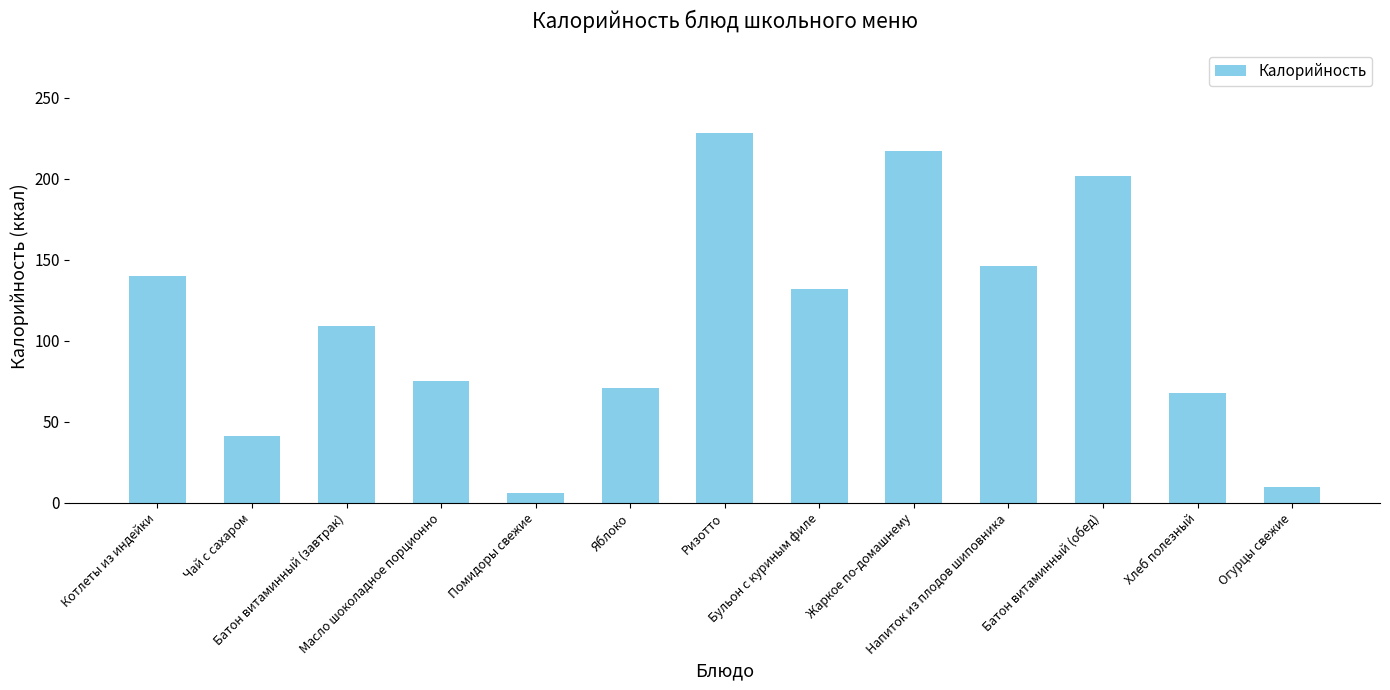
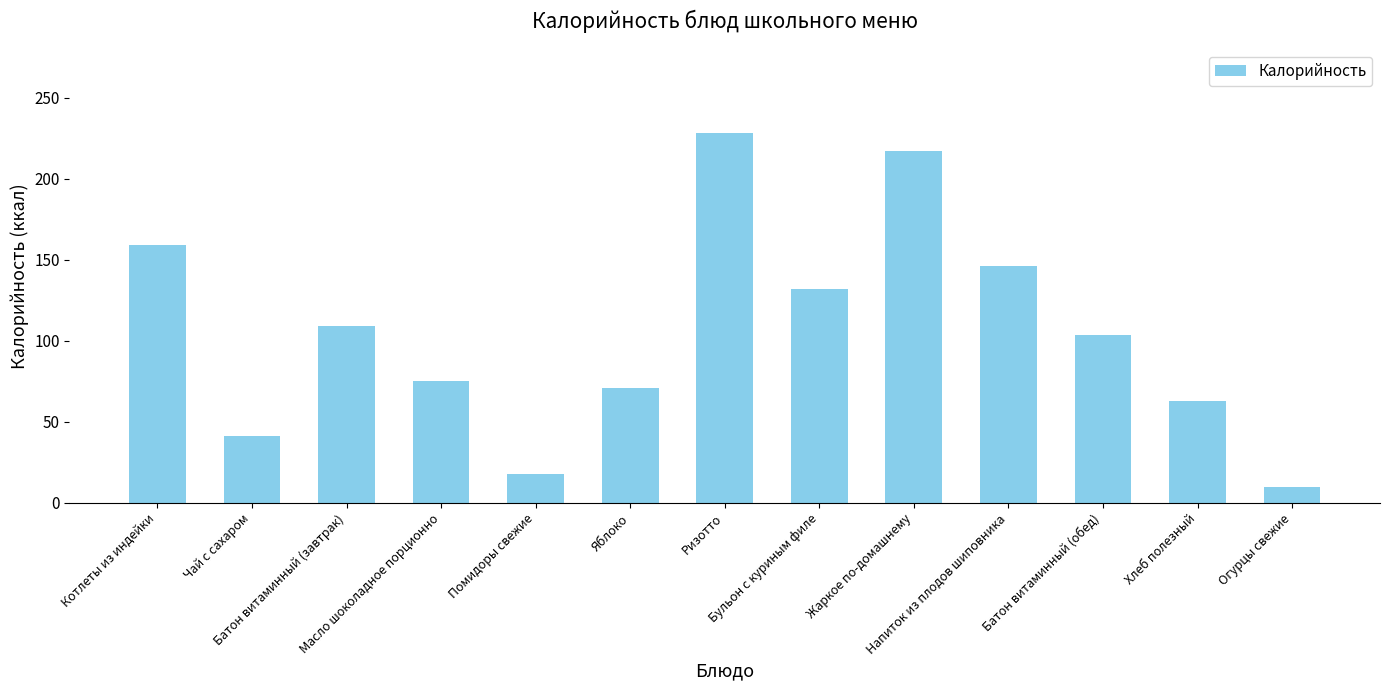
Котлеты из индейки: 140 -> 159
Помидоры свежие: 6 -> 18
Батон витаминный (обед): 202 -> 104
Хлеб полезный: 68 -> 63
